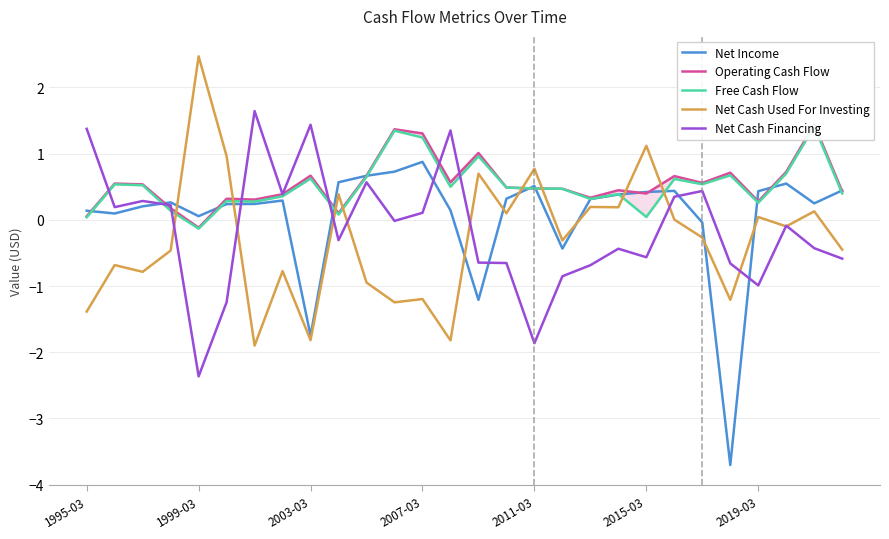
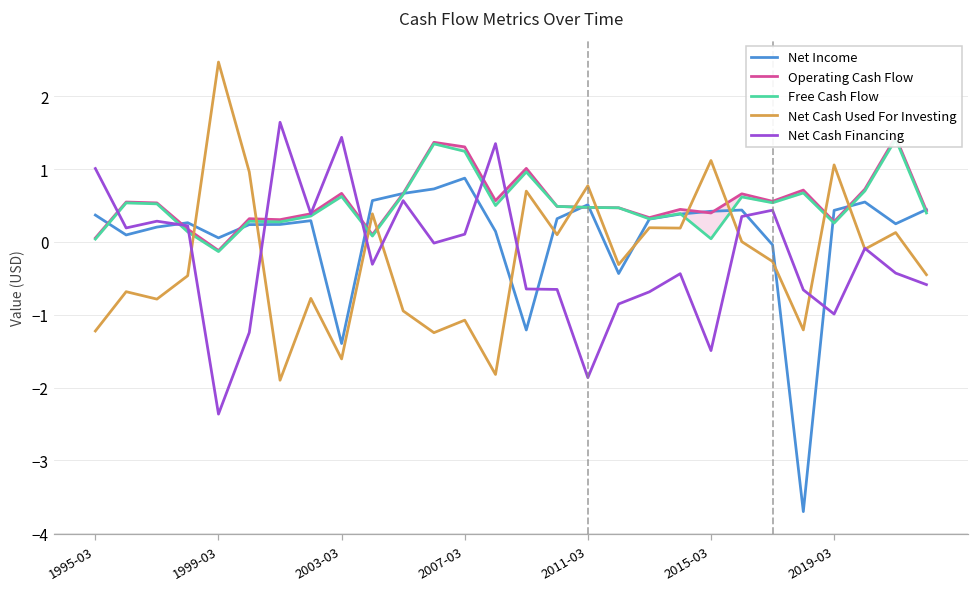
Net Income, 1995-03: 0.1 -> 0.4
Net Cash Used For Investing, 1995-03: -1.4 -> -1.2
Net Cash Financing, 1995-03: 1.4 -> 1.0
Net Income, 2003-03: -1.7 -> -1.4
Net Cash Used For Investing, 2003-03: -1.8 -> -1.6
Net Cash Used For Investing, 2007-03: -1.2 -> -1.1
Net Cash Financing, 2015-03: -0.6 -> -1.5
Net Cash Used For Investing, 2019-03: 0.0 -> 1.1
